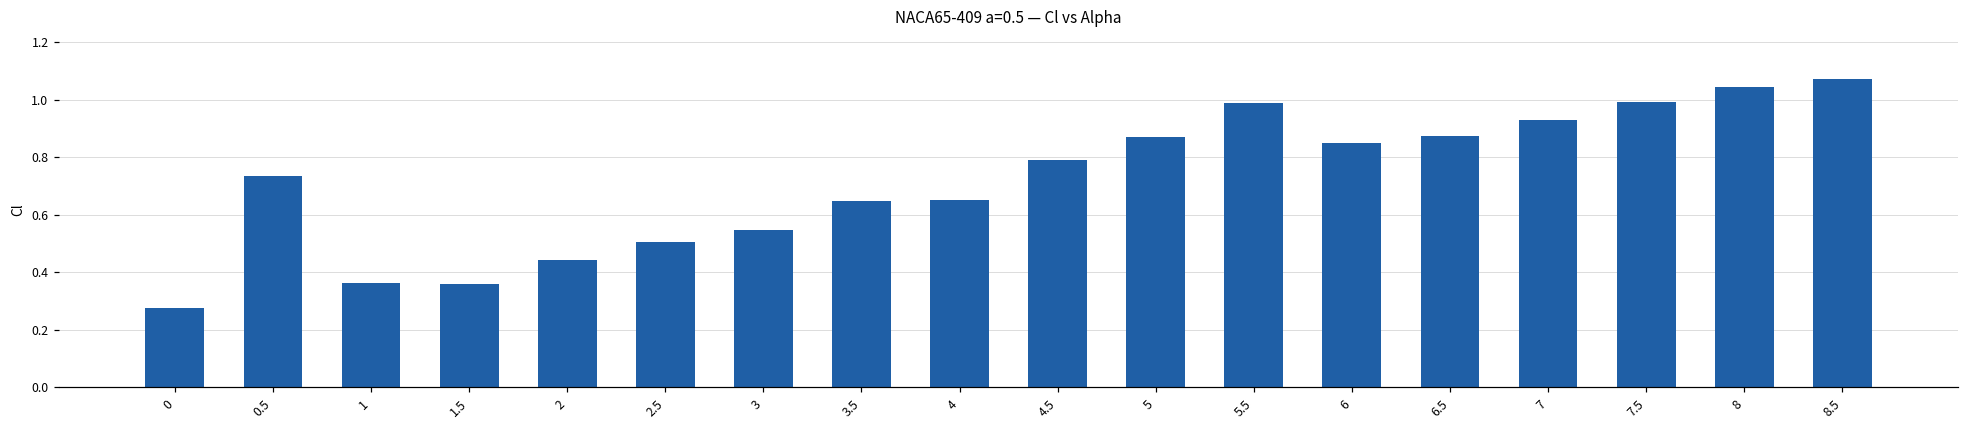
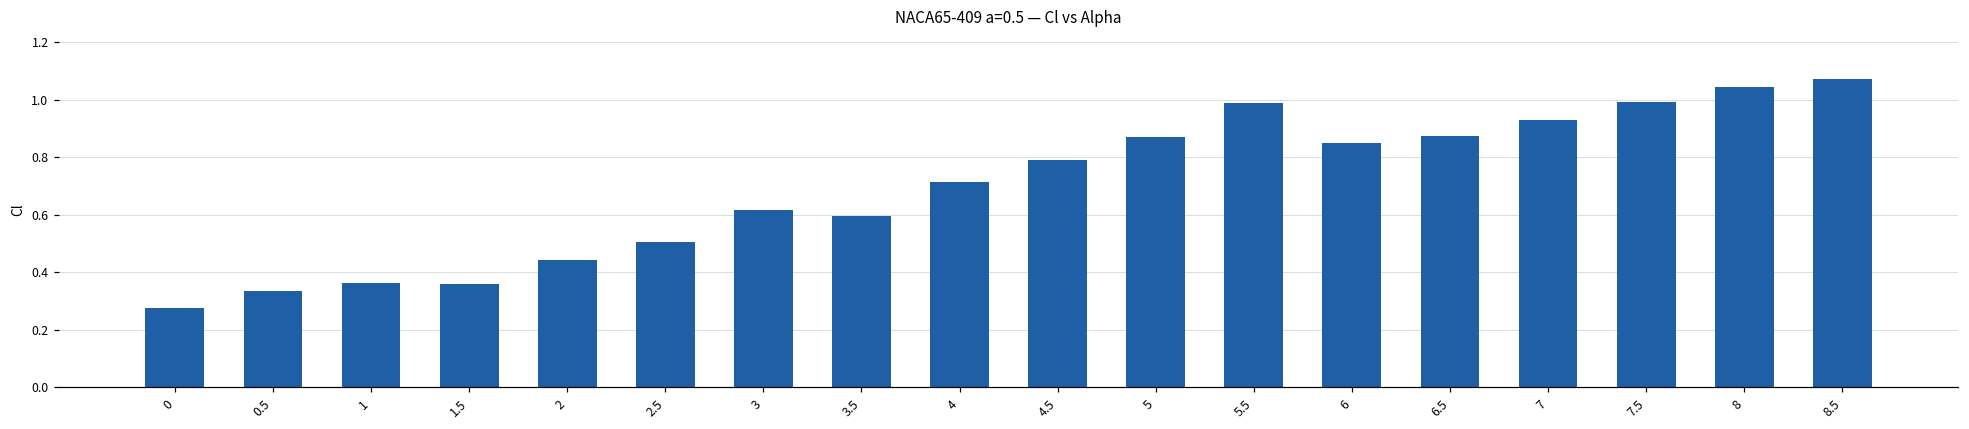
0.5: 0.73 -> 0.34
3: 0.55 -> 0.62
3.5: 0.65 -> 0.60
4: 0.65 -> 0.72
